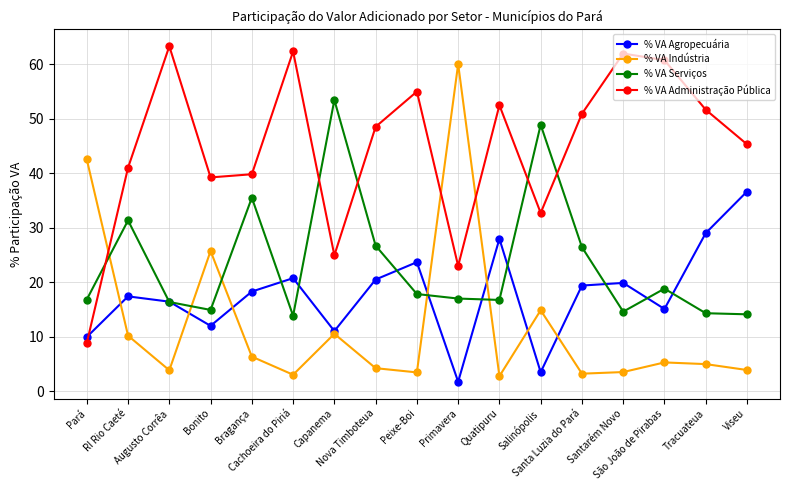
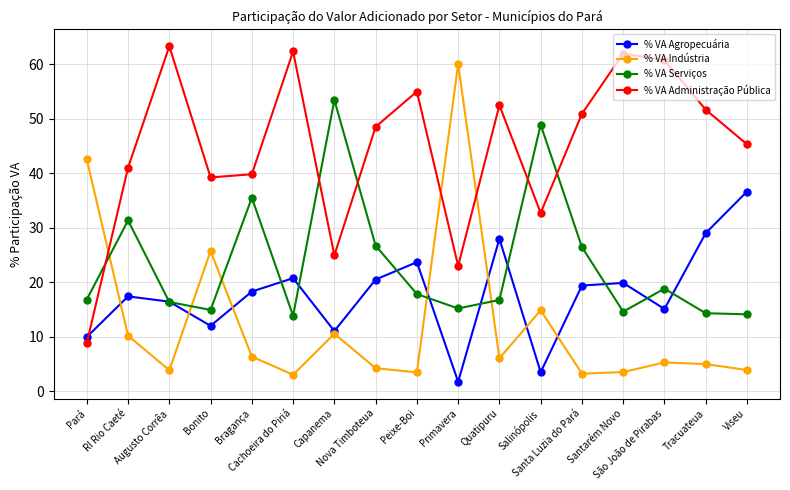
% VA Serviços, Primavera: 17 -> 15
% VA Indústria, Quatipuru: 3 -> 6
